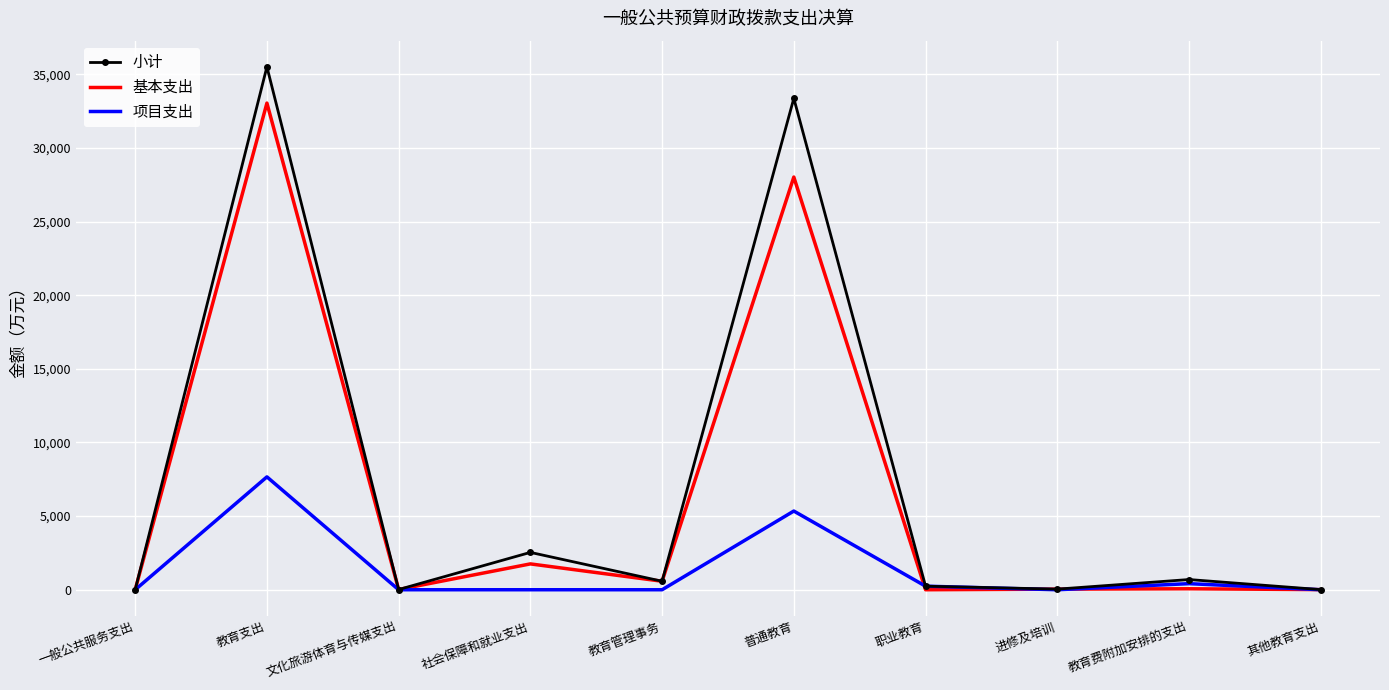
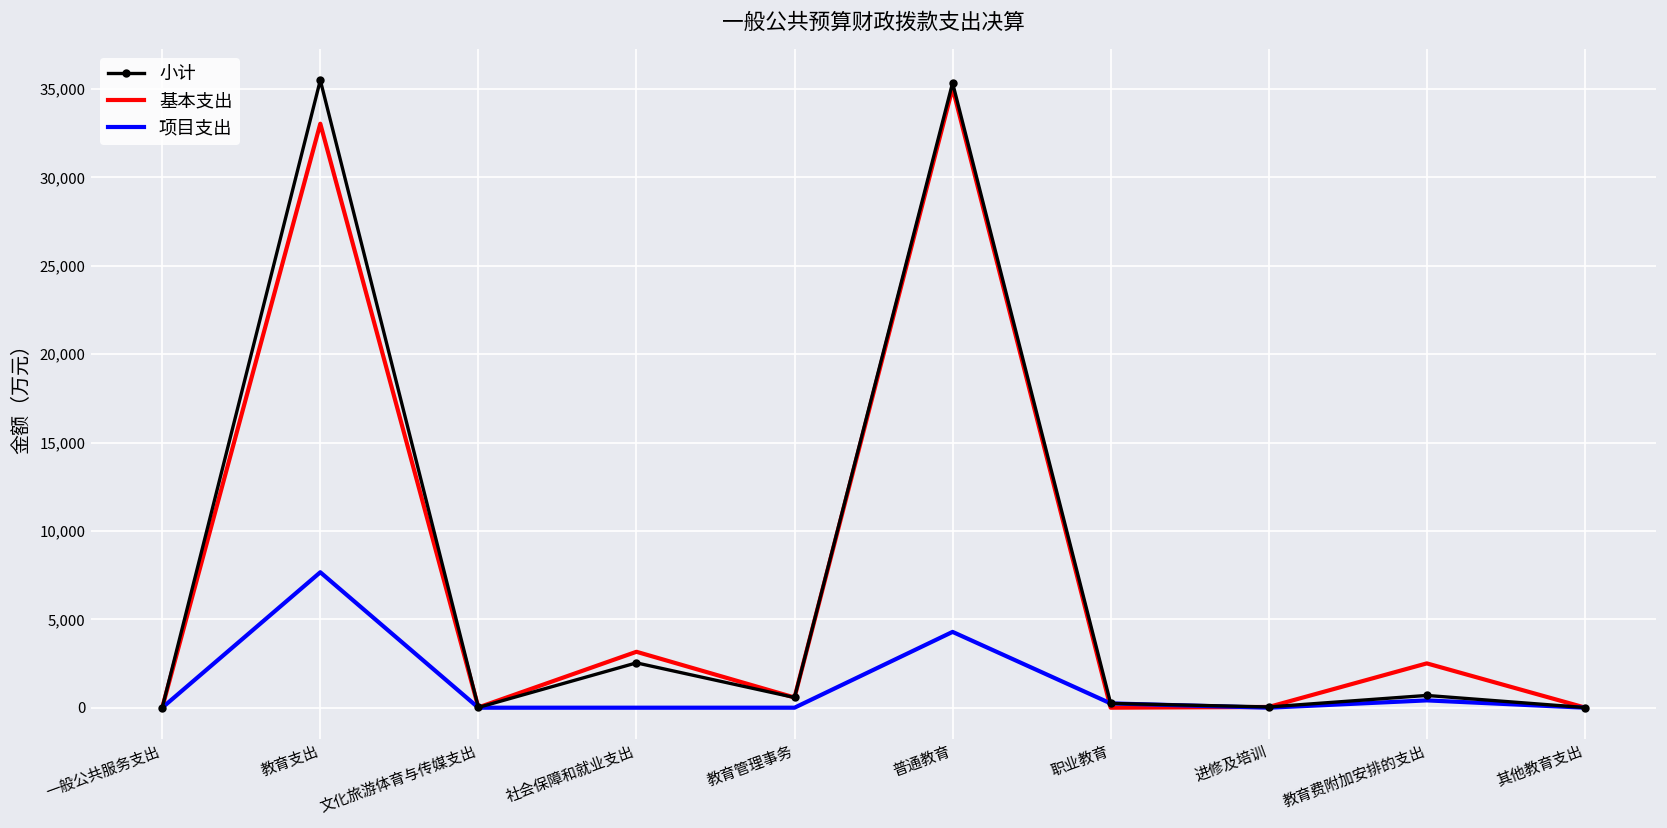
基本支出, 社会保障和就业支出: 1,800 -> 3,200
小计, 普通教育: 33,400 -> 35,300
基本支出, 普通教育: 28,000 -> 35,100
项目支出, 普通教育: 5,300 -> 4,300
基本支出, 教育费附加安排的支出: 100 -> 2,500
